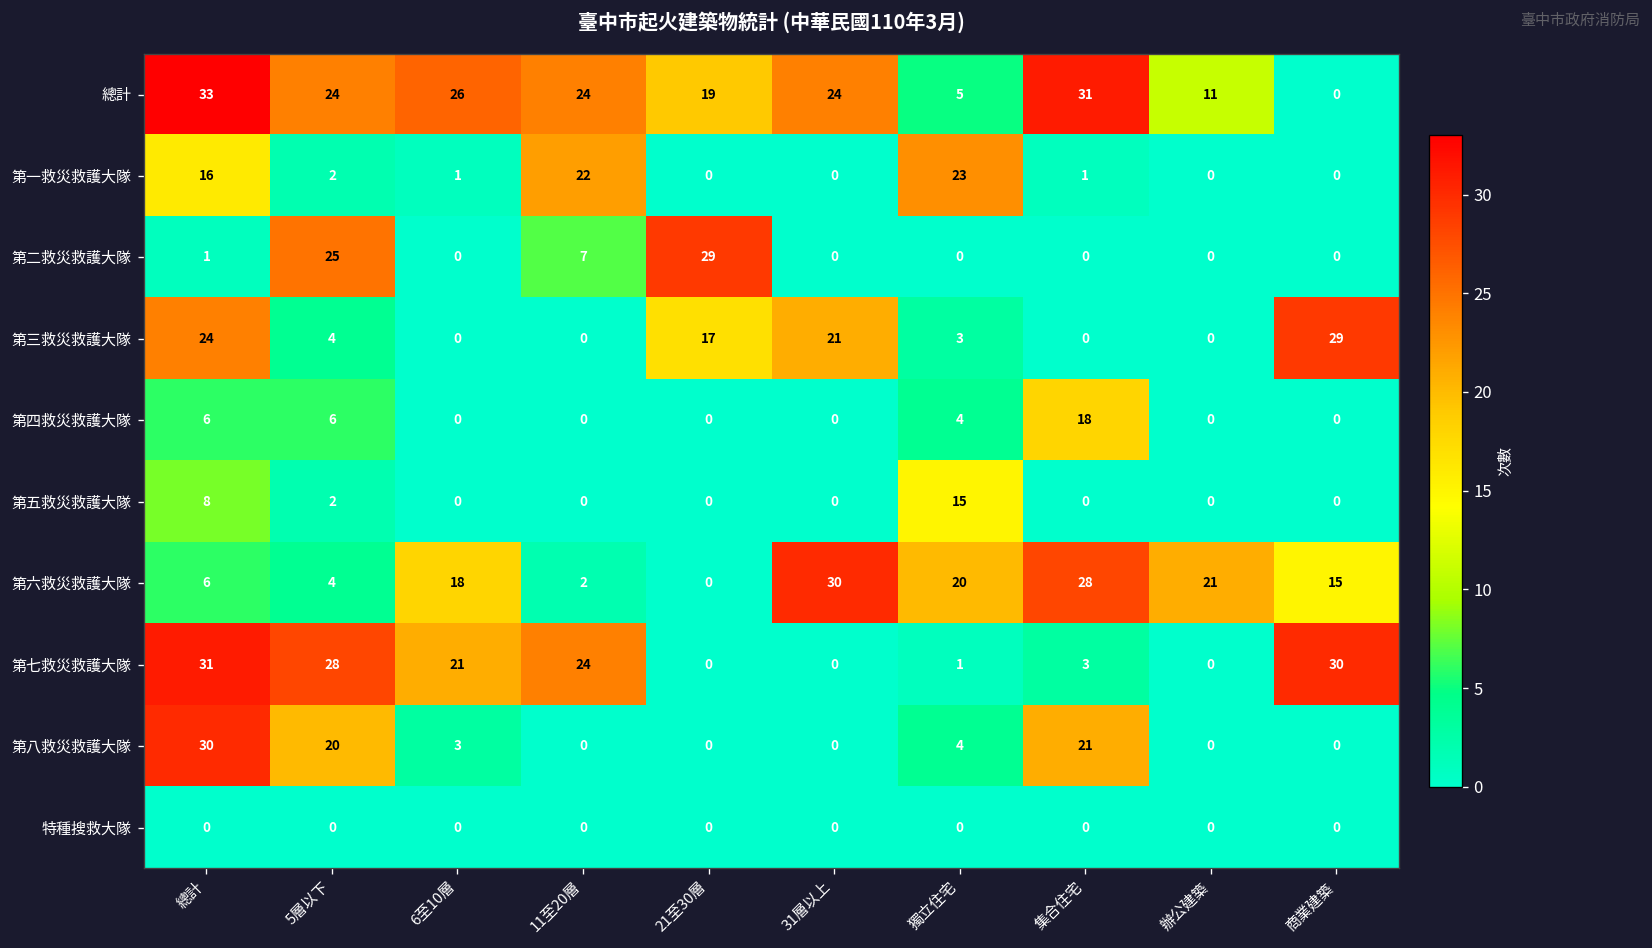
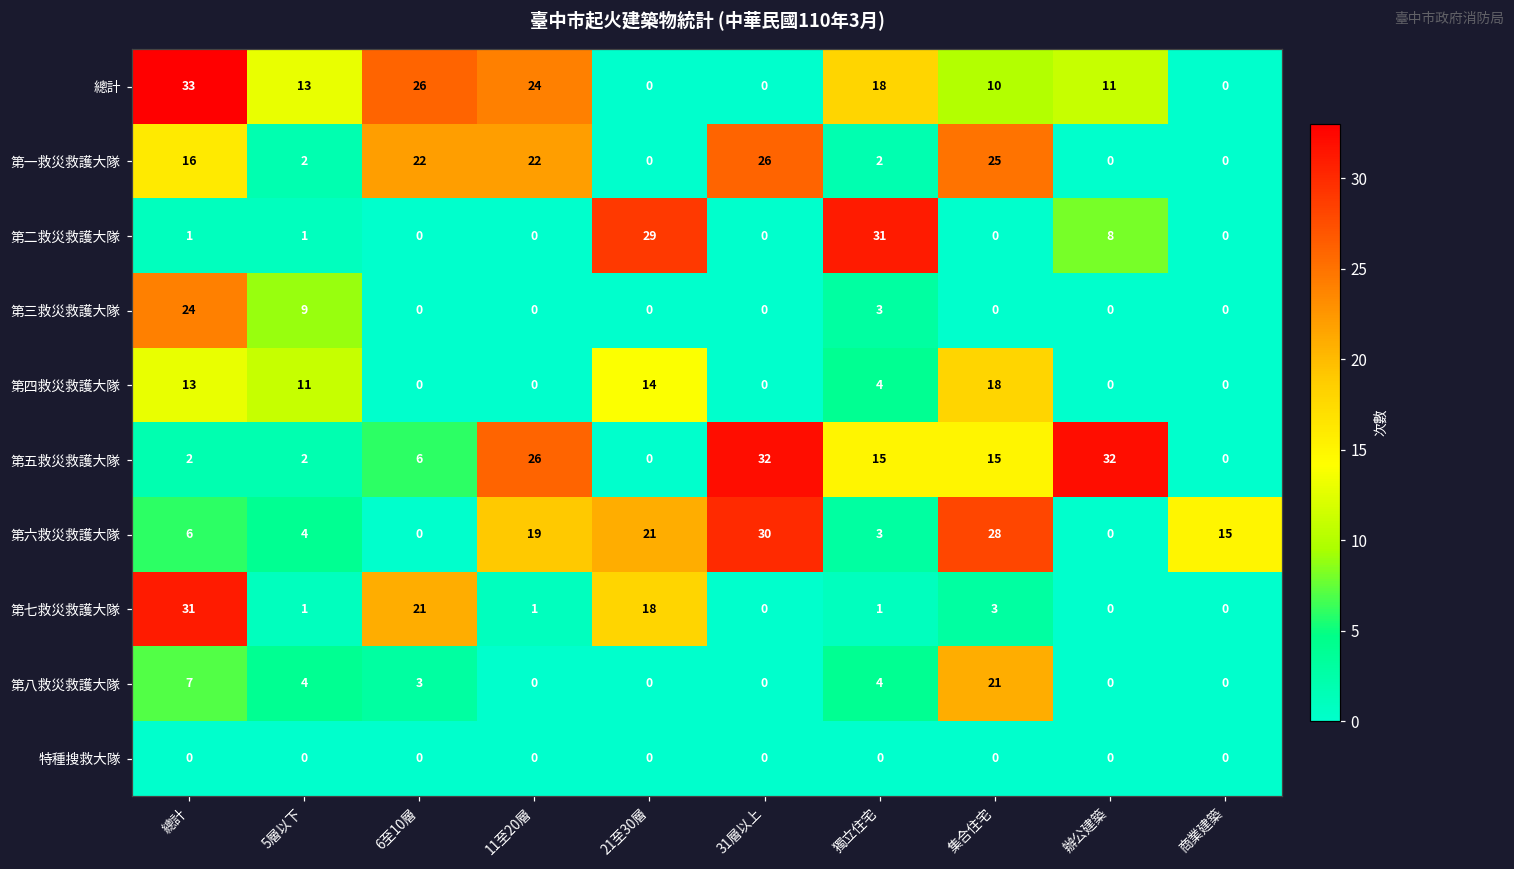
總計, 5層以下: 24 -> 13
總計, 21至30層: 19 -> 0
總計, 31層以上: 24 -> 0
總計, 獨立住宅: 5 -> 18
總計, 集合住宅: 31 -> 10
第一救災救護大隊, 6至10層: 1 -> 22
第一救災救護大隊, 31層以上: 0 -> 26
第一救災救護大隊, 獨立住宅: 23 -> 2
第一救災救護大隊, 集合住宅: 1 -> 25
第二救災救護大隊, 5層以下: 25 -> 1
第二救災救護大隊, 11至20層: 7 -> 0
第二救災救護大隊, 獨立住宅: 0 -> 31
第二救災救護大隊, 辦公建築: 0 -> 8
第三救災救護大隊, 5層以下: 4 -> 9
第三救災救護大隊, 21至30層: 17 -> 0
第三救災救護大隊, 31層以上: 21 -> 0
第三救災救護大隊, 商業建築: 29 -> 0
第四救災救護大隊, 總計: 6 -> 13
第四救災救護大隊, 5層以下: 6 -> 11
第四救災救護大隊, 21至30層: 0 -> 14
第五救災救護大隊, 總計: 8 -> 2
第五救災救護大隊, 6至10層: 0 -> 6
第五救災救護大隊, 11至20層: 0 -> 26
第五救災救護大隊, 31層以上: 0 -> 32
第五救災救護大隊, 集合住宅: 0 -> 15
第五救災救護大隊, 辦公建築: 0 -> 32
第六救災救護大隊, 6至10層: 18 -> 0
第六救災救護大隊, 11至20層: 2 -> 19
第六救災救護大隊, 21至30層: 0 -> 21
第六救災救護大隊, 獨立住宅: 20 -> 3
第六救災救護大隊, 辦公建築: 21 -> 0
第七救災救護大隊, 5層以下: 28 -> 1
第七救災救護大隊, 11至20層: 24 -> 1
第七救災救護大隊, 21至30層: 0 -> 18
第七救災救護大隊, 商業建築: 30 -> 0
第八救災救護大隊, 總計: 30 -> 7
第八救災救護大隊, 5層以下: 20 -> 4
